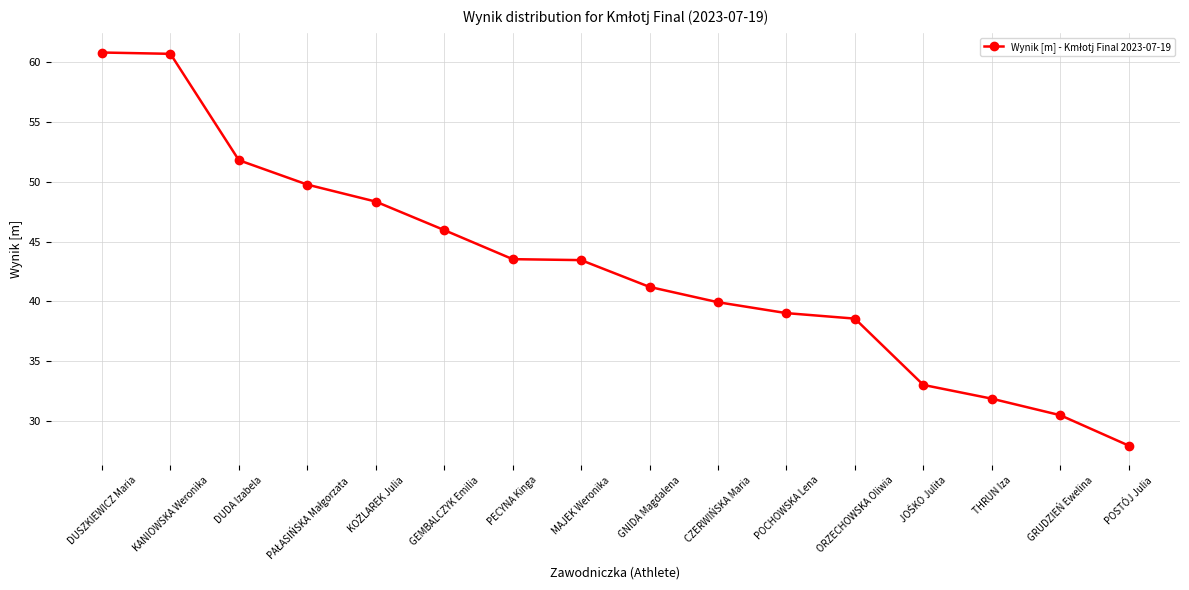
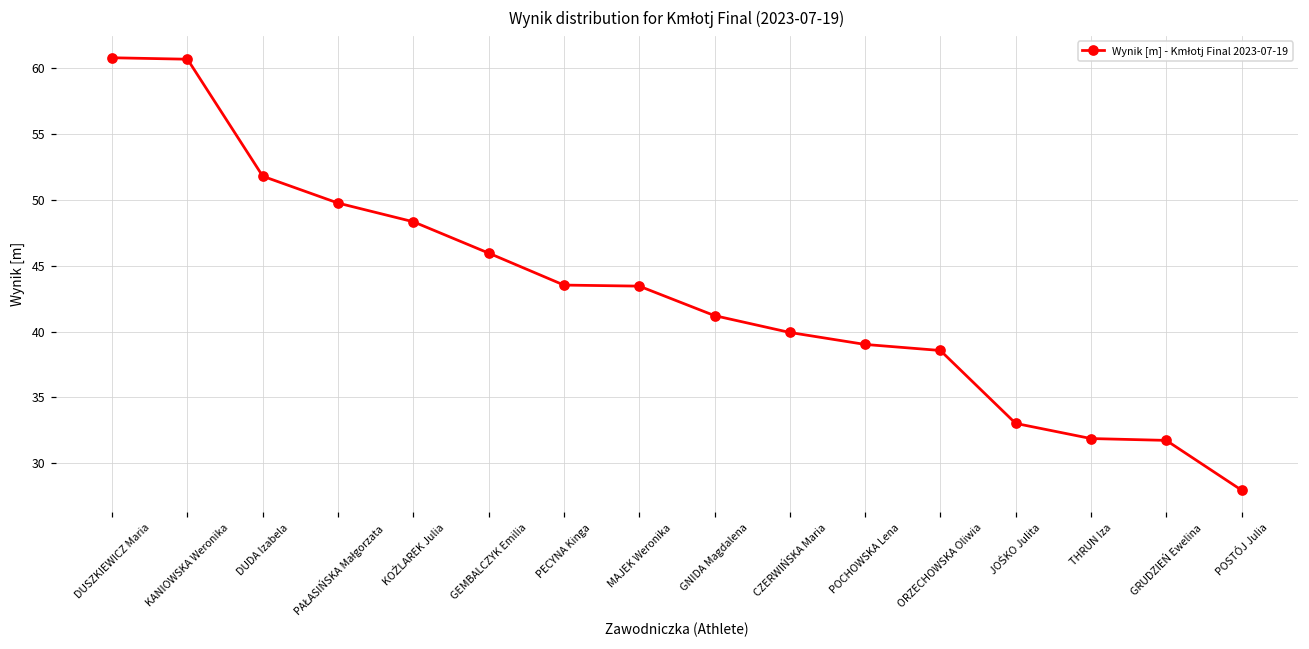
GRUDZIEŃ Ewelina: 30.5 -> 31.7
